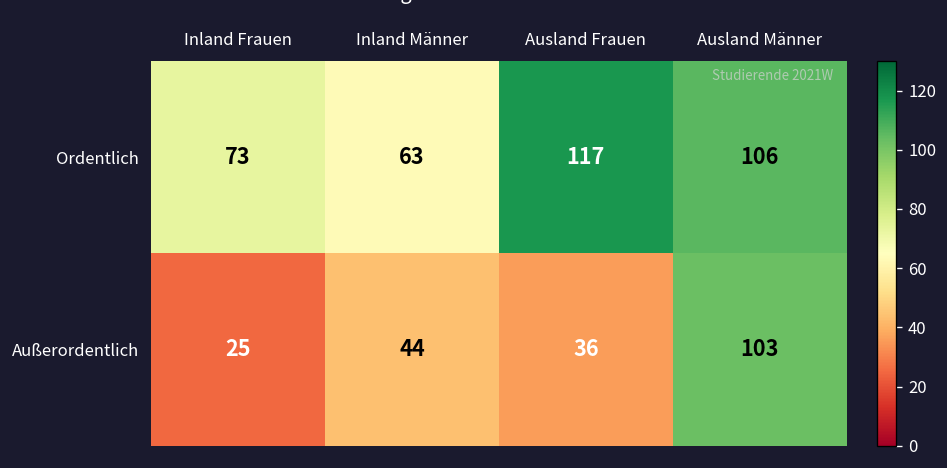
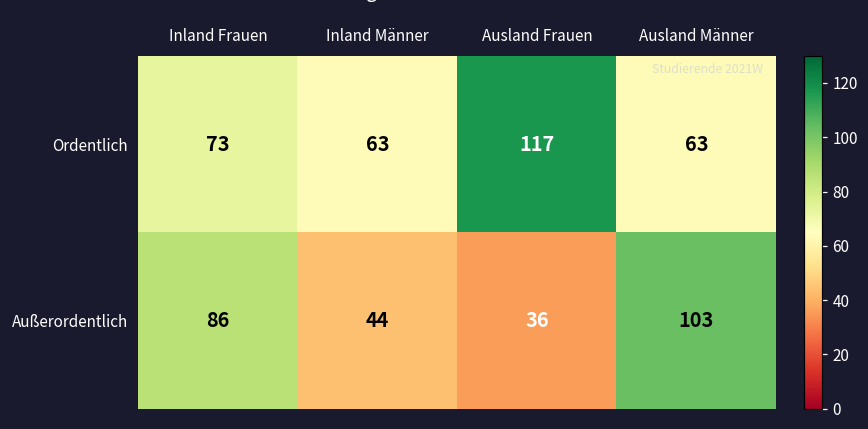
Ordentlich, Ausland Männer: 106 -> 63
Außerordentlich, Inland Frauen: 25 -> 86
